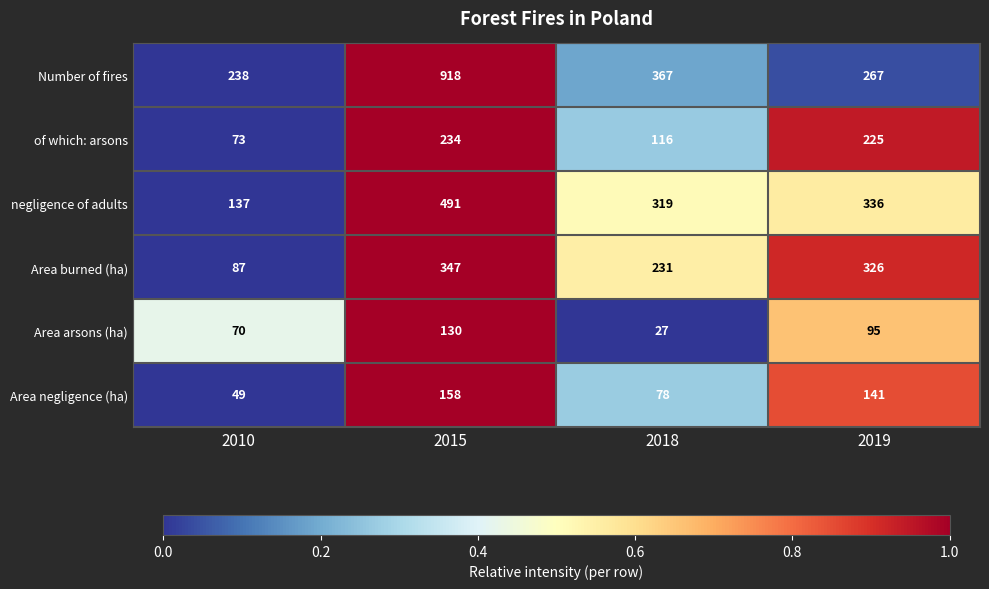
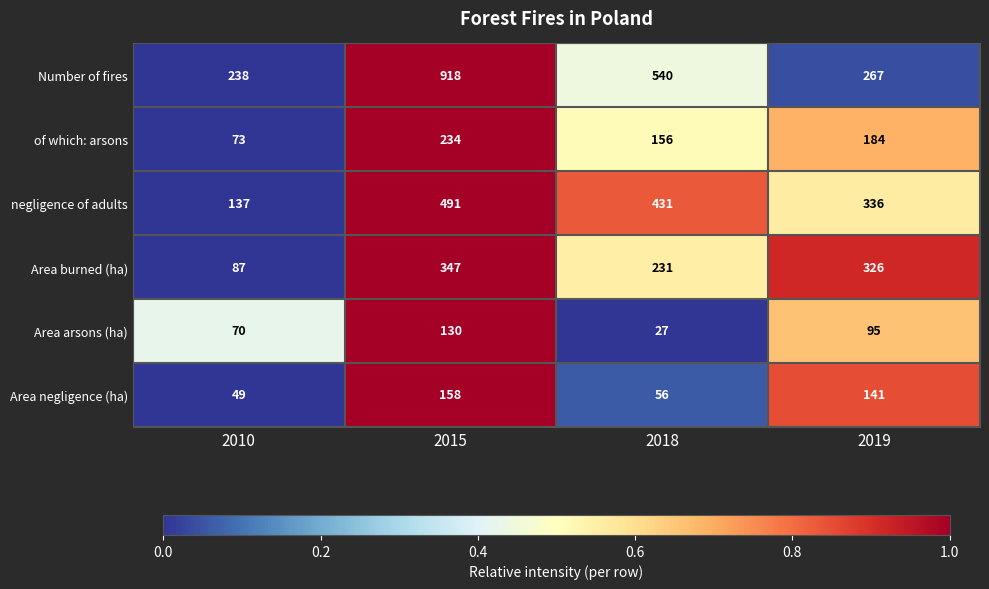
Number of fires, 2018: 367 -> 540
of which: arsons, 2018: 116 -> 156
of which: arsons, 2019: 225 -> 184
negligence of adults, 2018: 319 -> 431
Area negligence (ha), 2018: 78 -> 56
